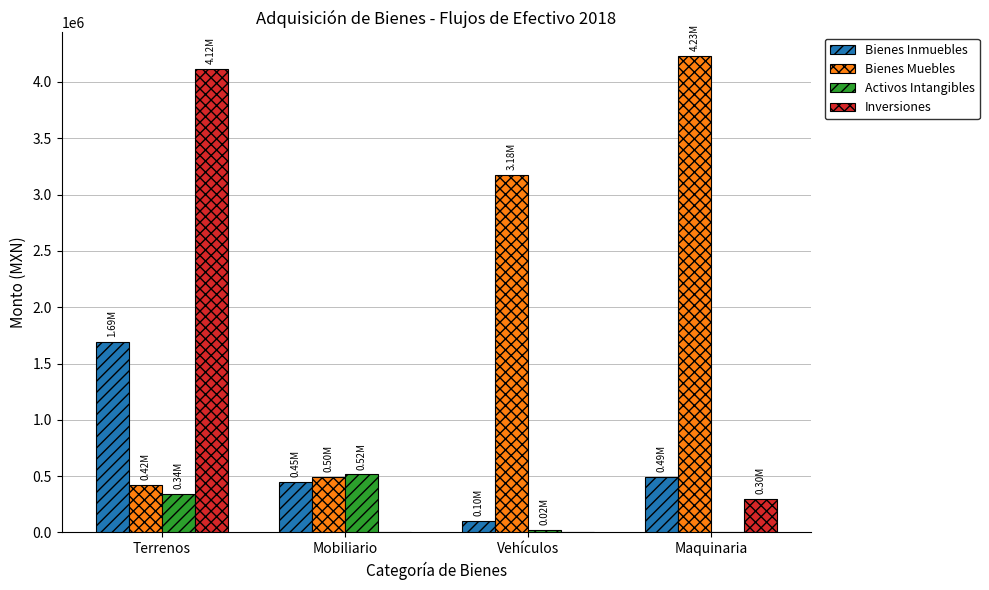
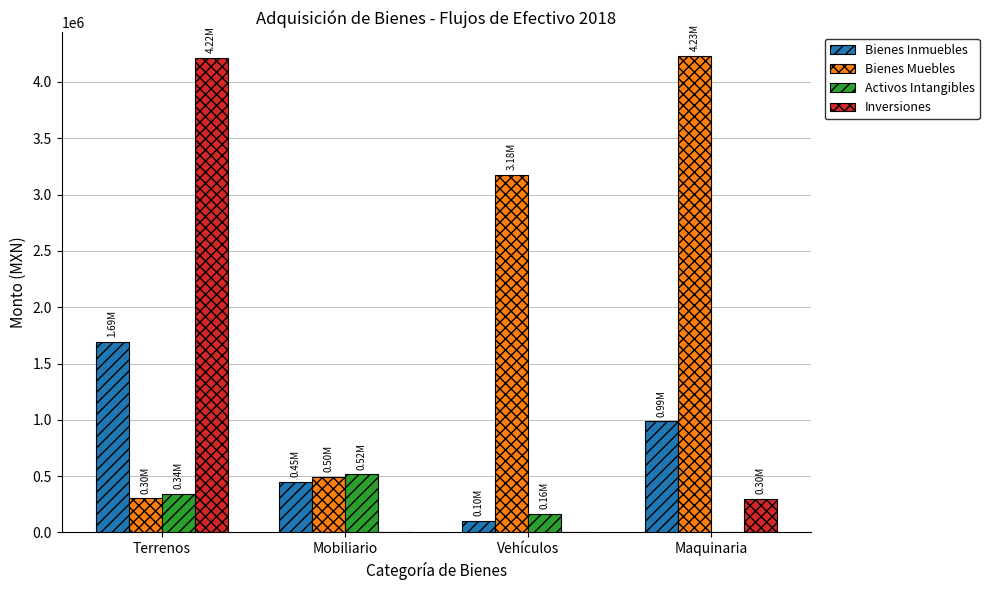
Bienes Muebles, Terrenos: 0.42M -> 0.30M
Inversiones, Terrenos: 4.12M -> 4.22M
Activos Intangibles, Vehículos: 0.02M -> 0.16M
Bienes Inmuebles, Maquinaria: 0.49M -> 0.99M
